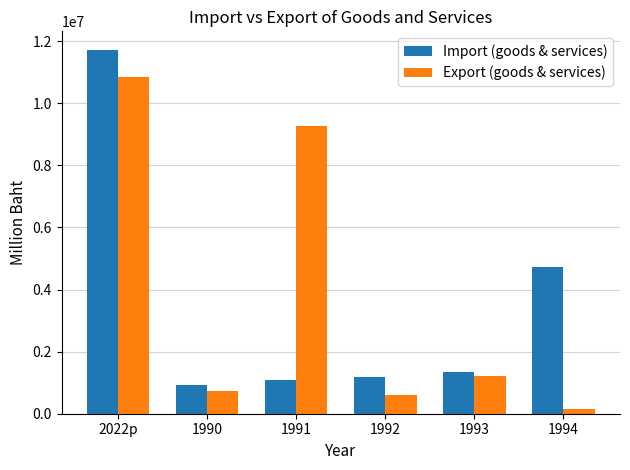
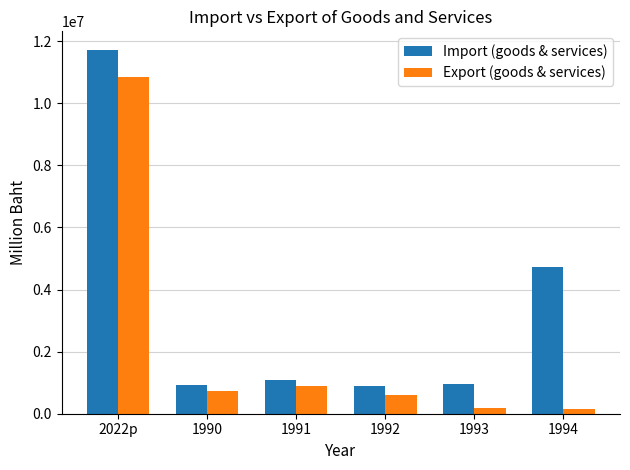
Export (goods & services), 1991: 9300000 -> 900000
Import (goods & services), 1992: 1200000 -> 900000
Import (goods & services), 1993: 1300000 -> 1000000
Export (goods & services), 1993: 1200000 -> 200000
